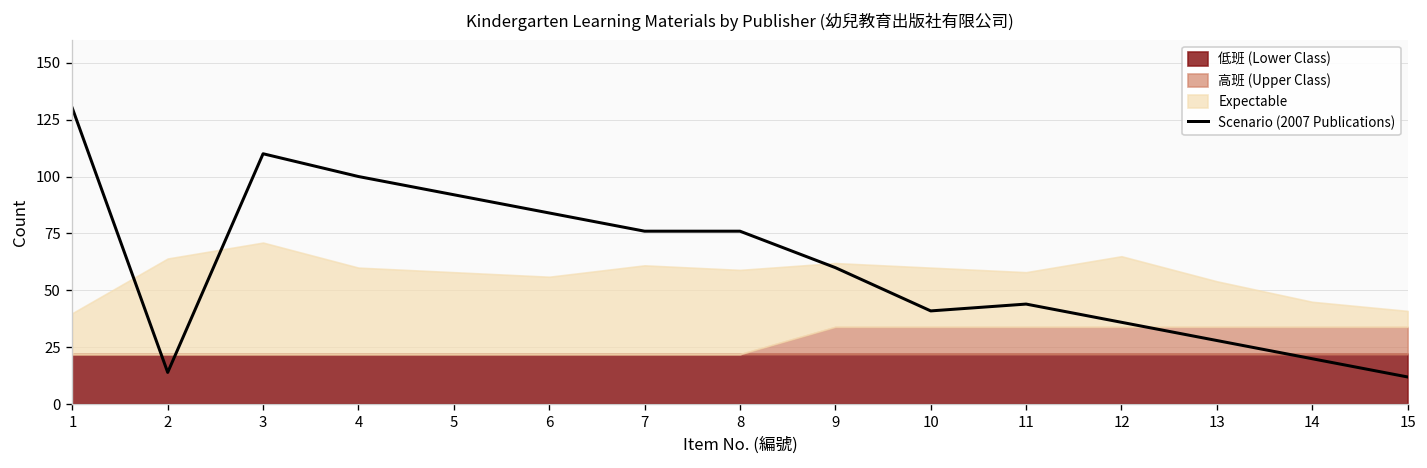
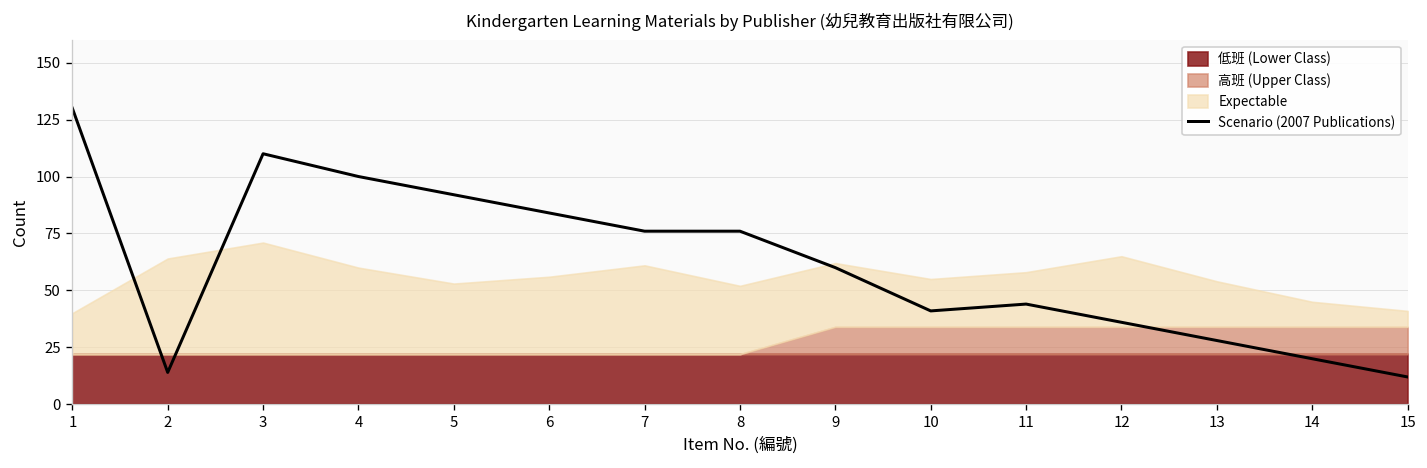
Expectable, 5: 36 -> 31
Expectable, 8: 37 -> 30
Expectable, 10: 26 -> 21
